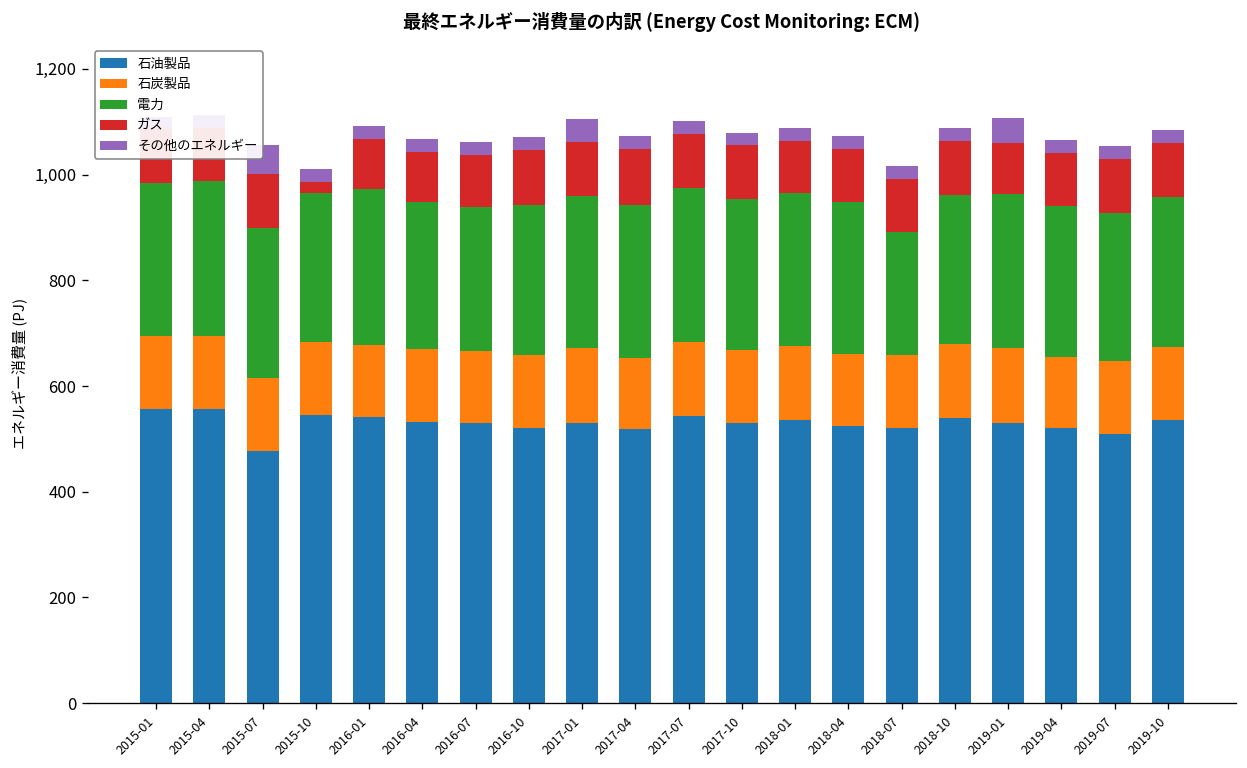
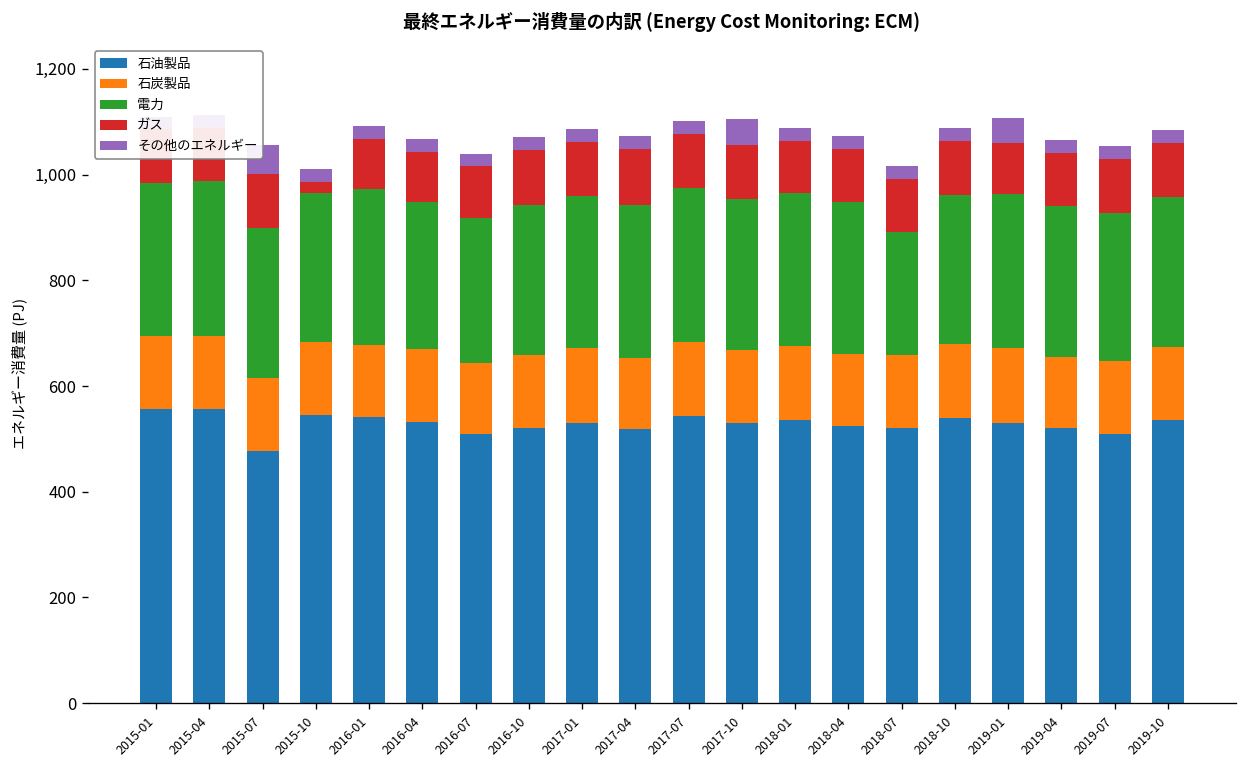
石油製品, 2016-07: 530 -> 510
その他のエネルギー, 2017-01: 40 -> 20
その他のエネルギー, 2017-10: 20 -> 50
